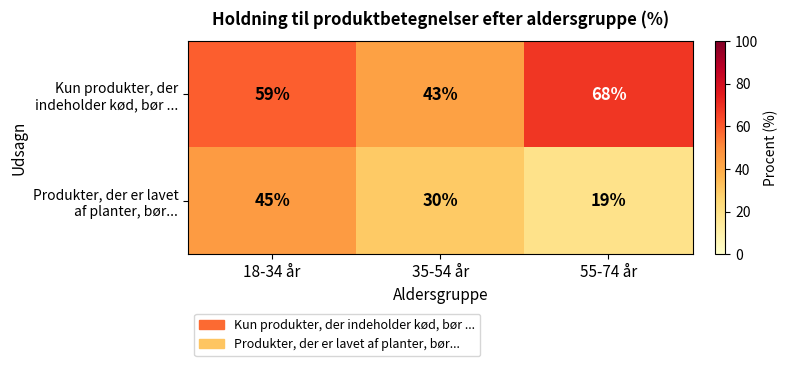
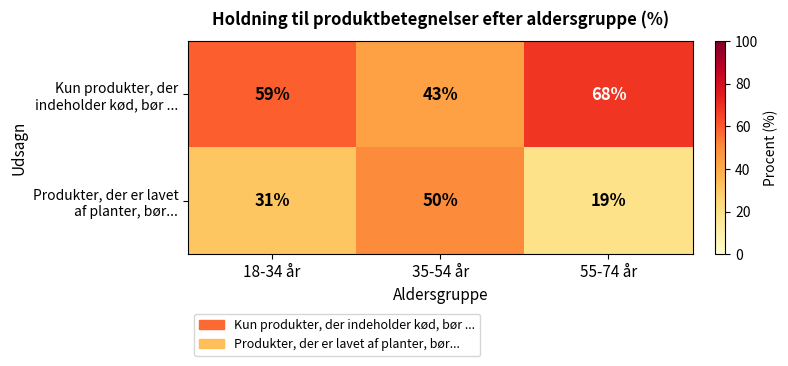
Produkter, der er lavet af planter, bør..., 18-34 år: 45% -> 31%
Produkter, der er lavet af planter, bør..., 35-54 år: 30% -> 50%
